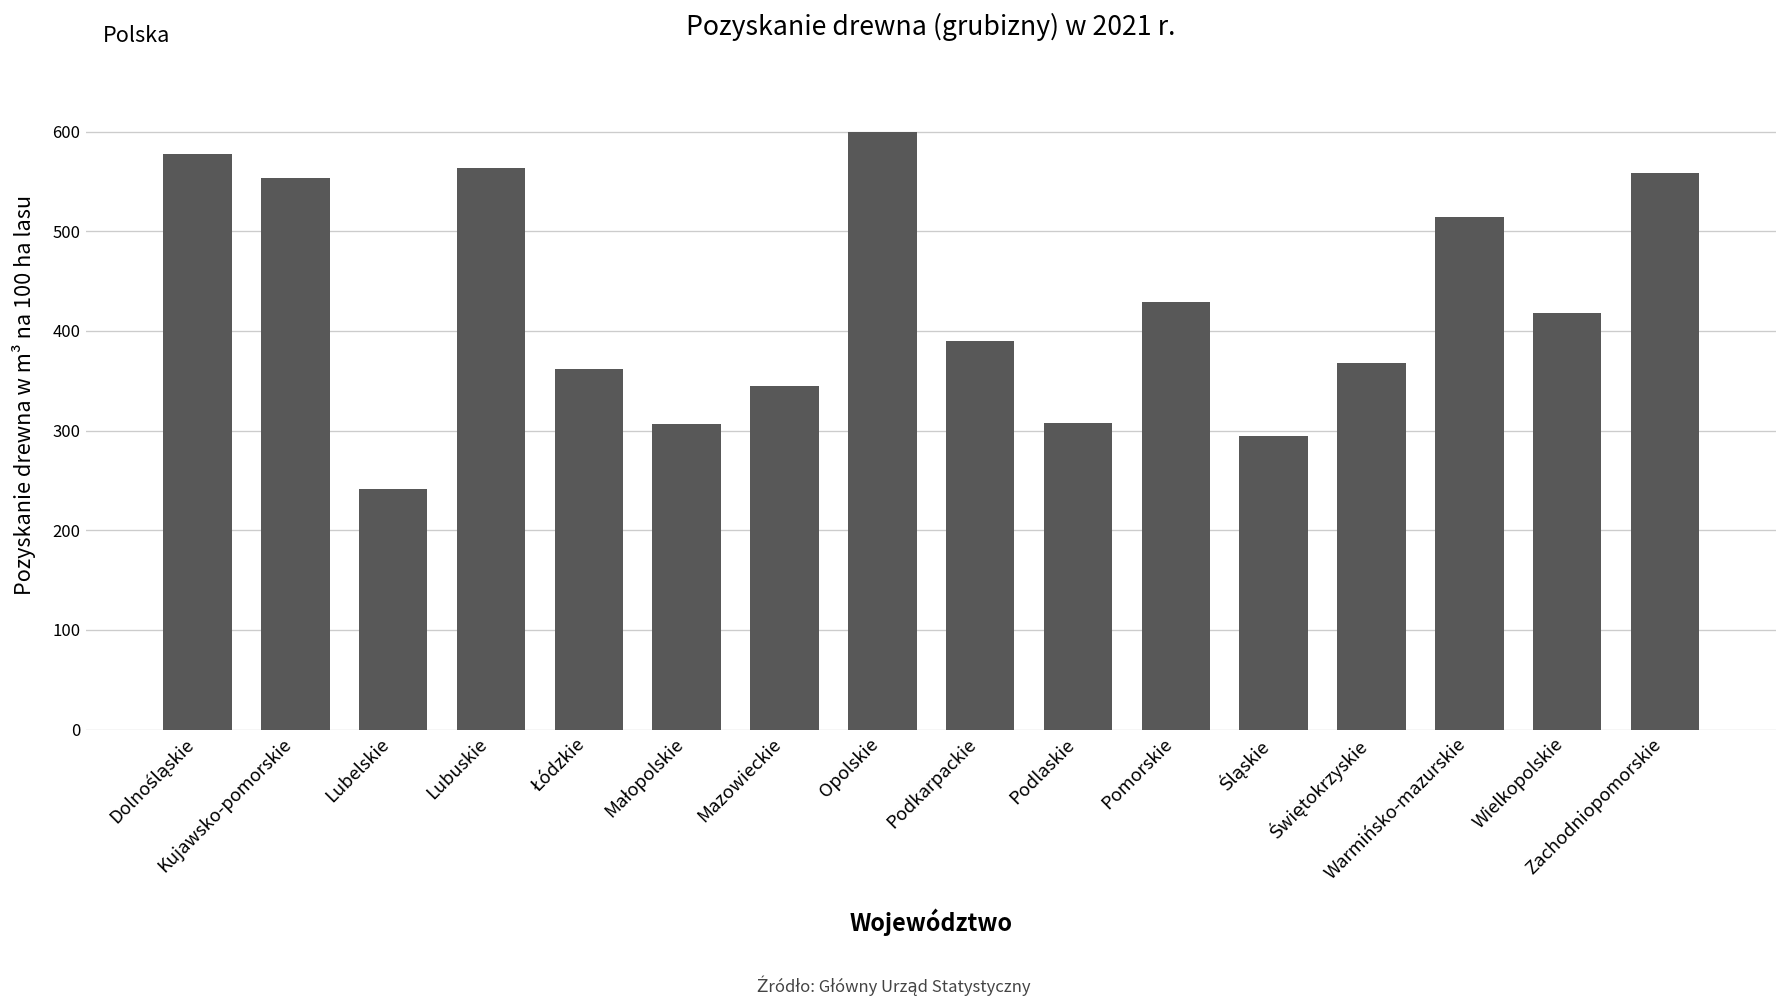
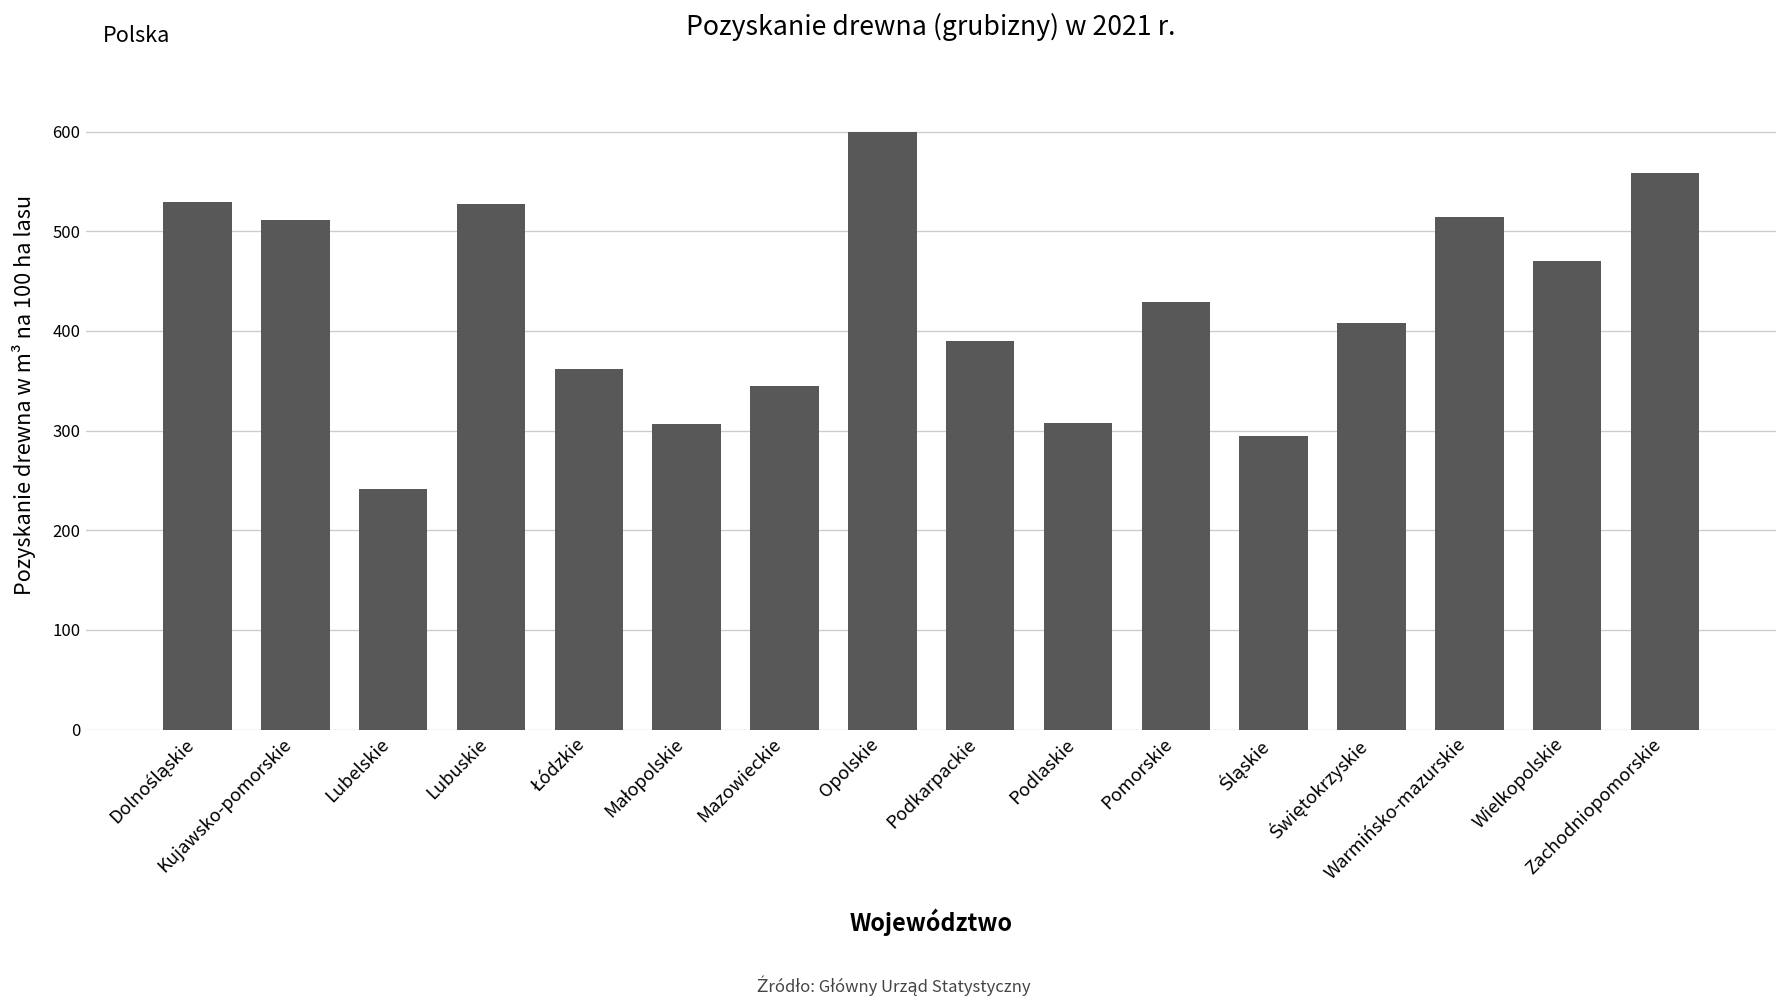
Dolnośląskie: 580 -> 530
Kujawsko-pomorskie: 550 -> 510
Lubuskie: 560 -> 530
Świętokrzyskie: 370 -> 410
Wielkopolskie: 420 -> 470
